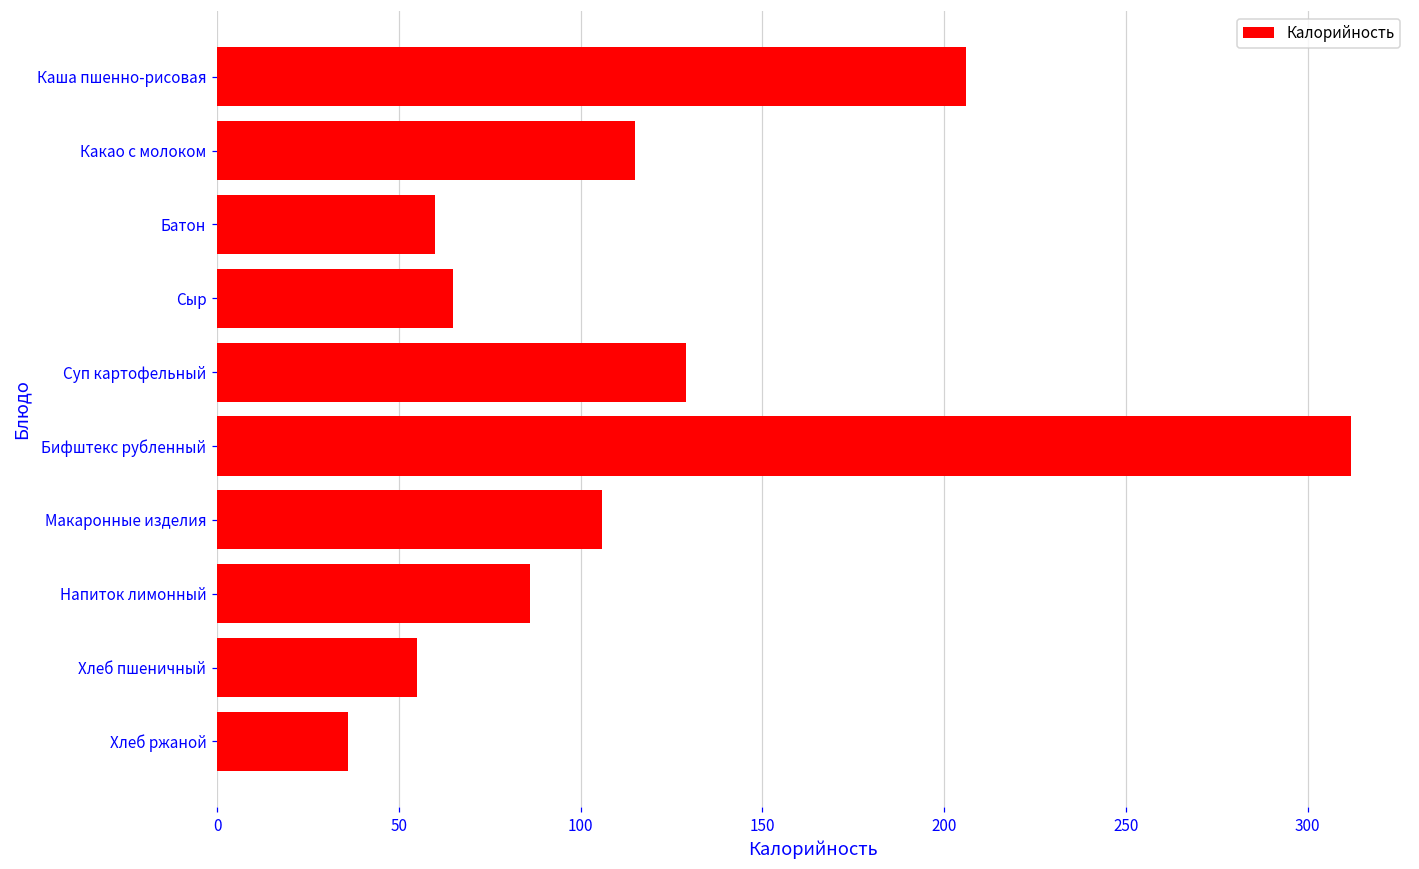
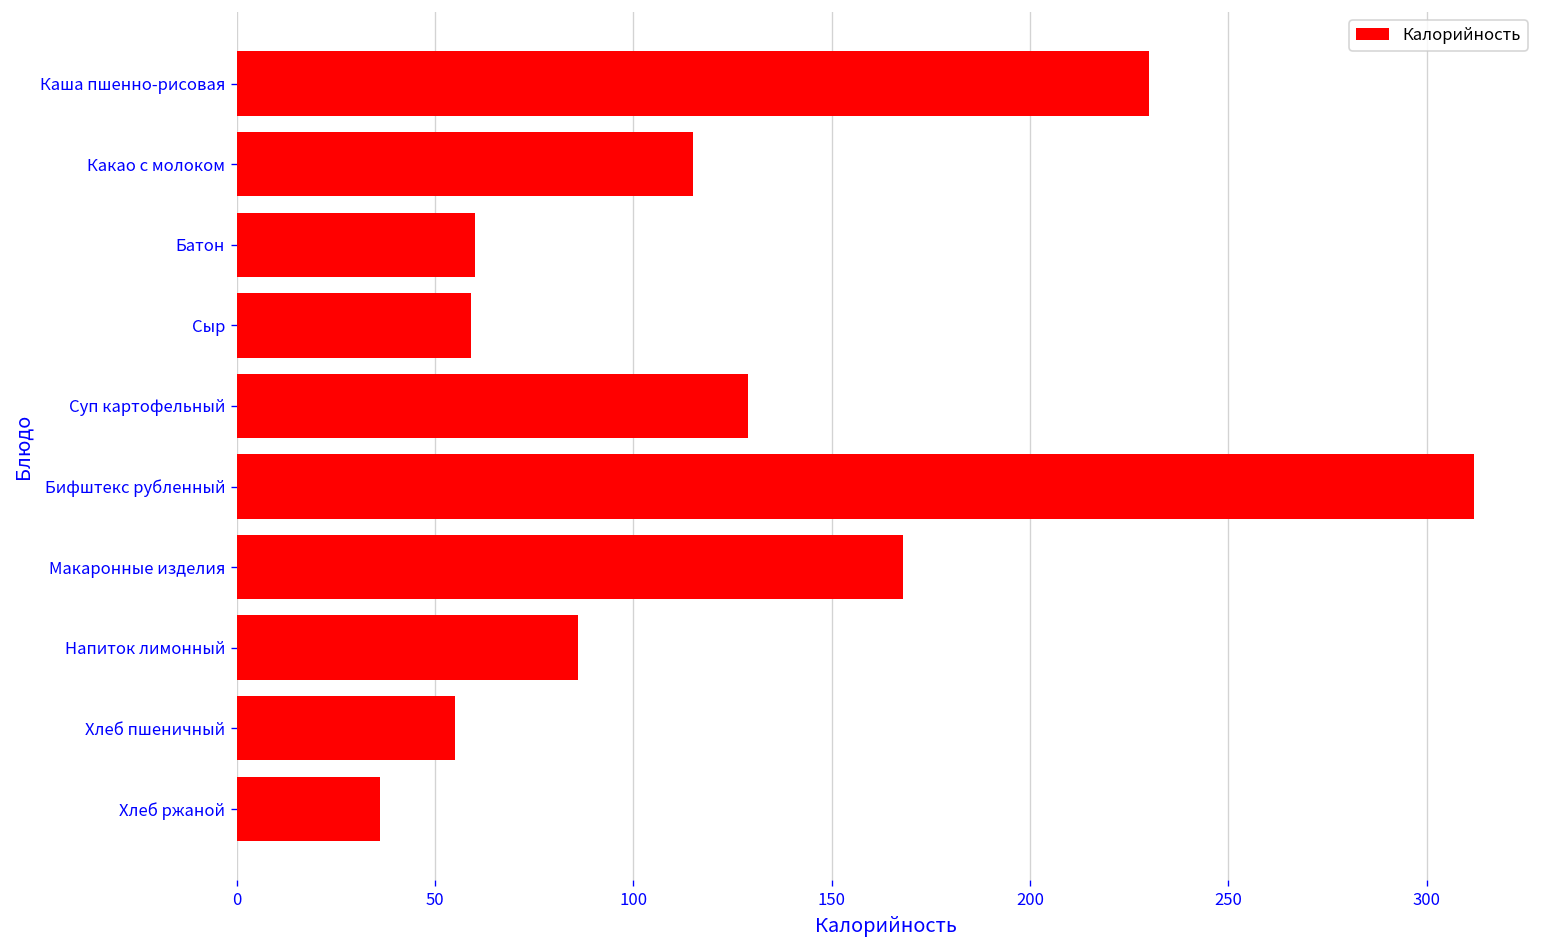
Каша пшенно-рисовая: 206 -> 230
Сыр: 65 -> 59
Макаронные изделия: 106 -> 168
